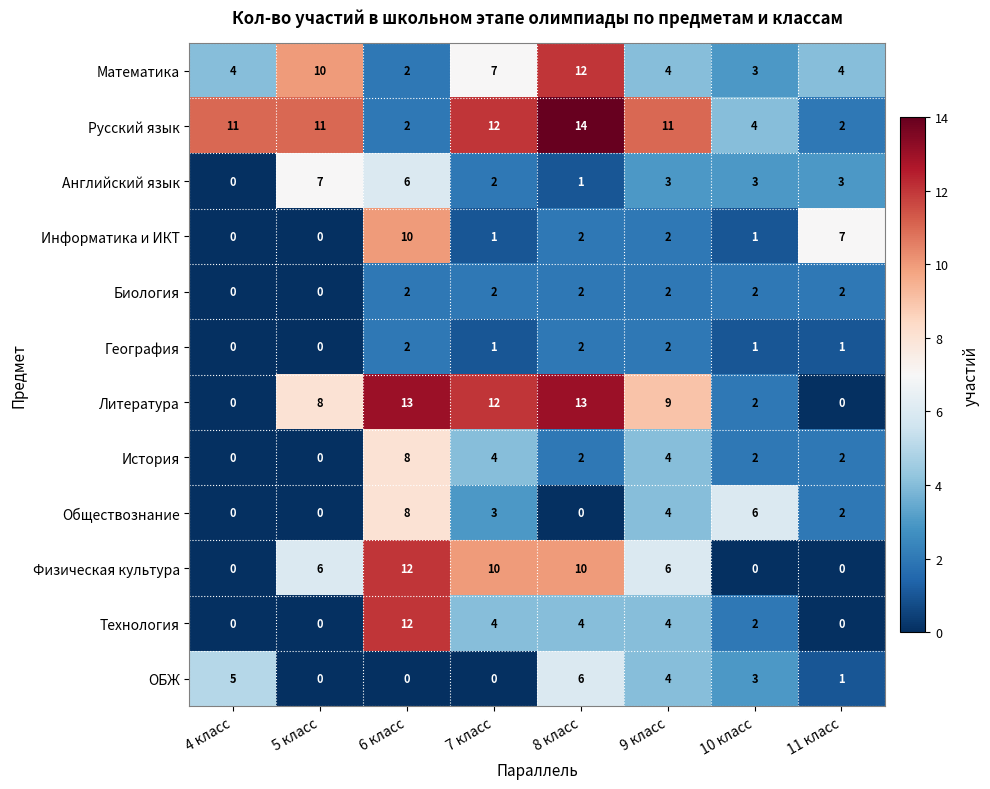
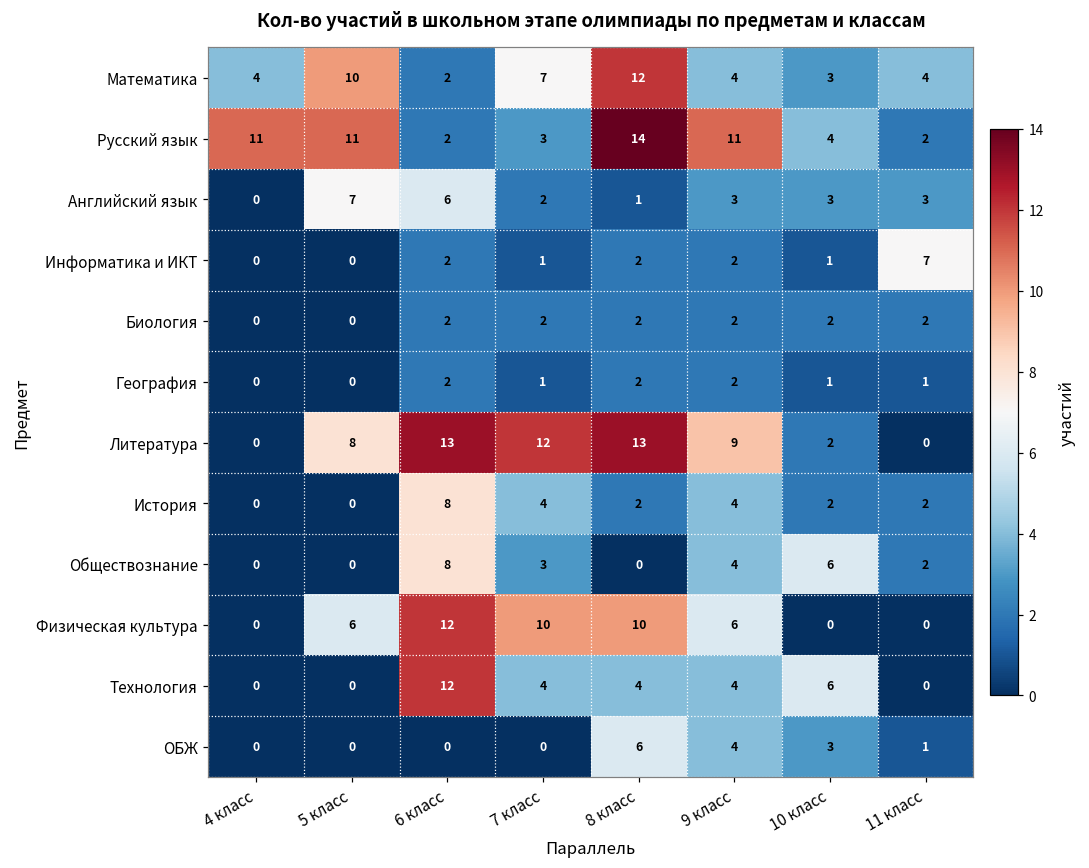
Русский язык, 7 класс: 12 -> 3
Информатика и ИКТ, 6 класс: 10 -> 2
Технология, 10 класс: 2 -> 6
ОБЖ, 4 класс: 5 -> 0
